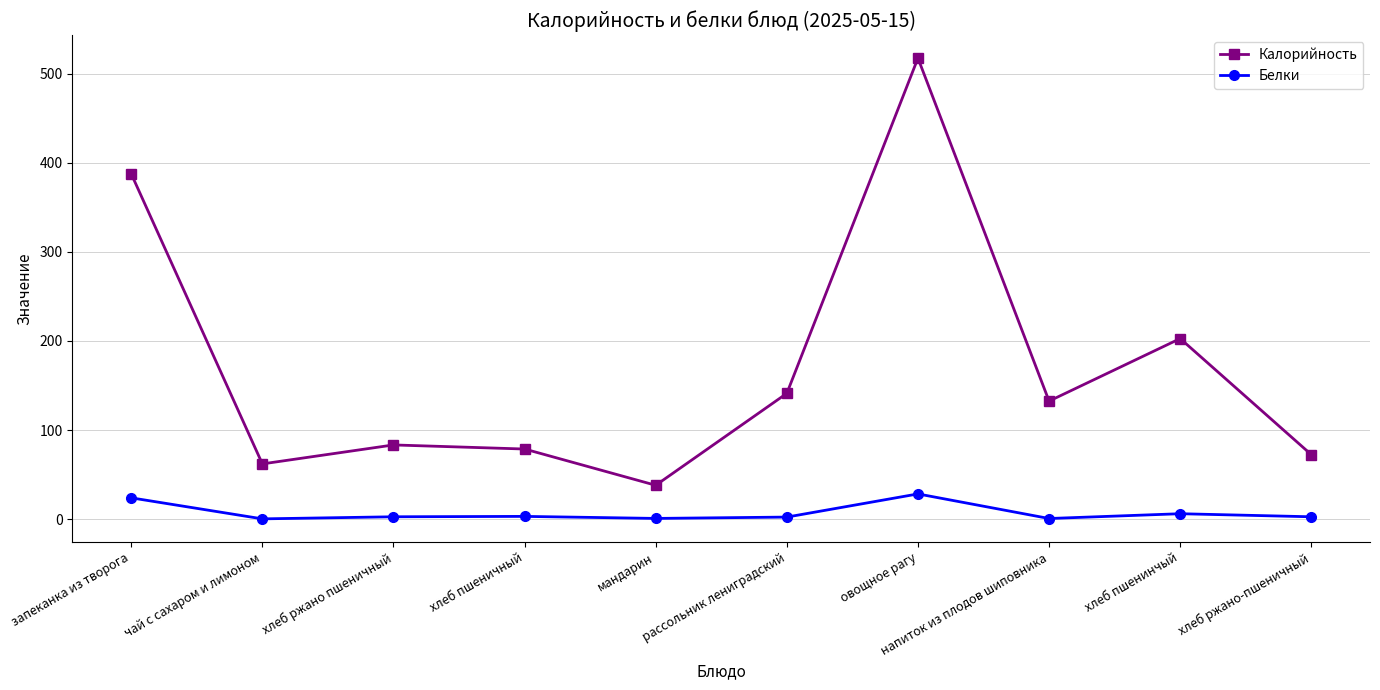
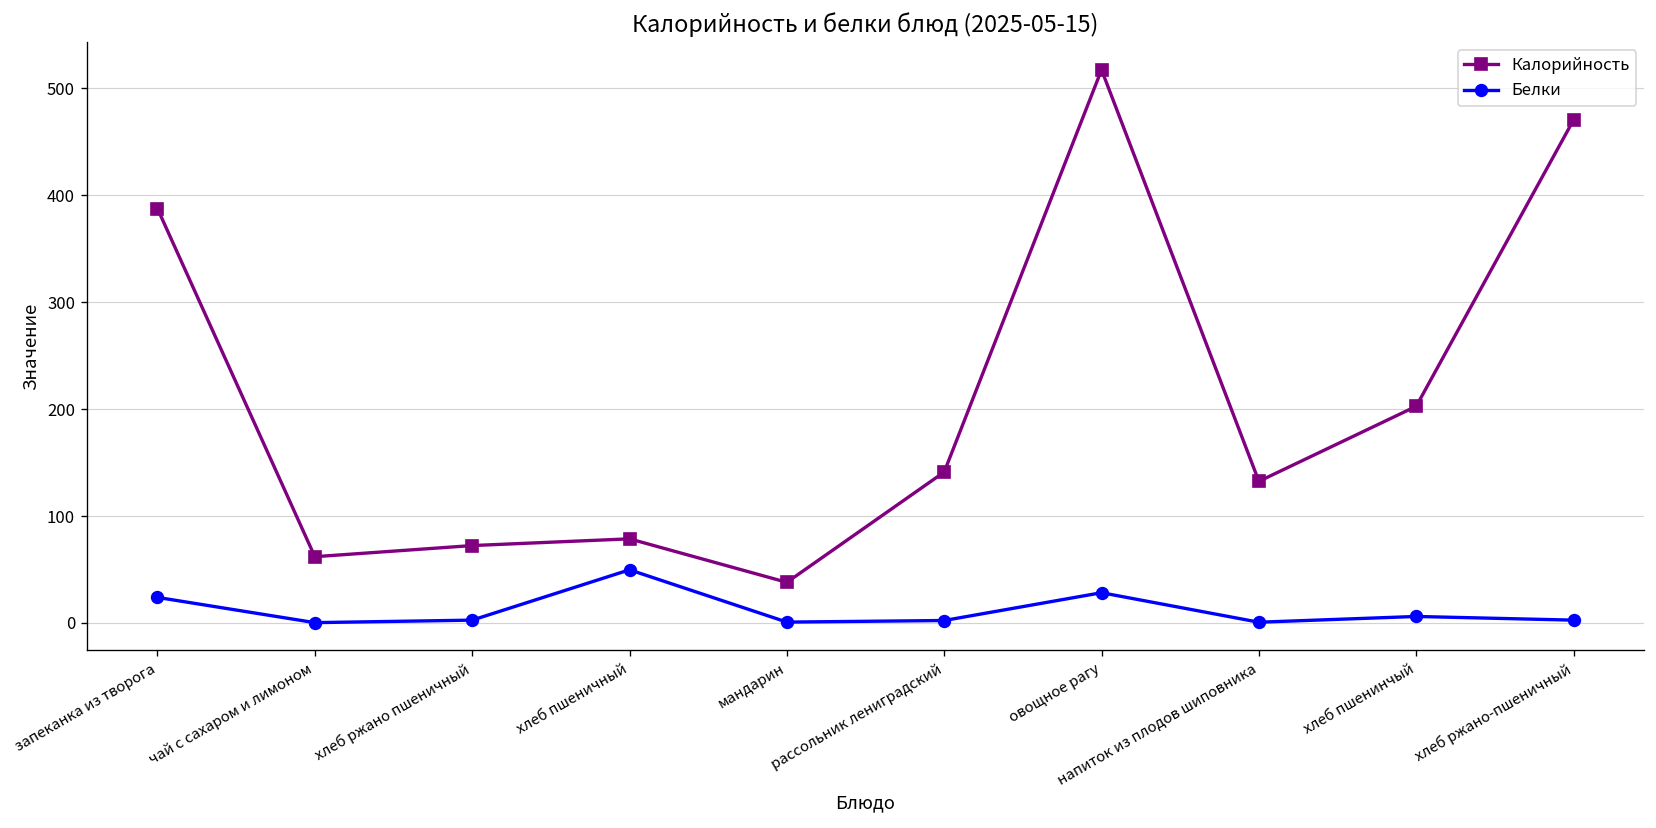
Калорийность, хлеб ржано пшеничный: 80 -> 70
Белки, хлеб пшеничный: 0 -> 50
Калорийность, хлеб ржано-пшеничный: 70 -> 470
